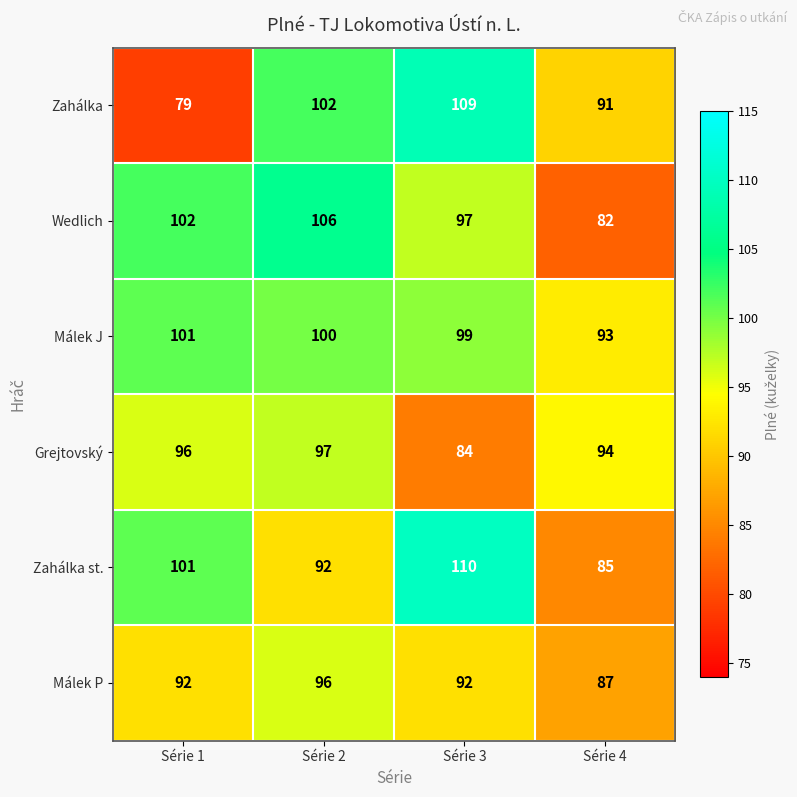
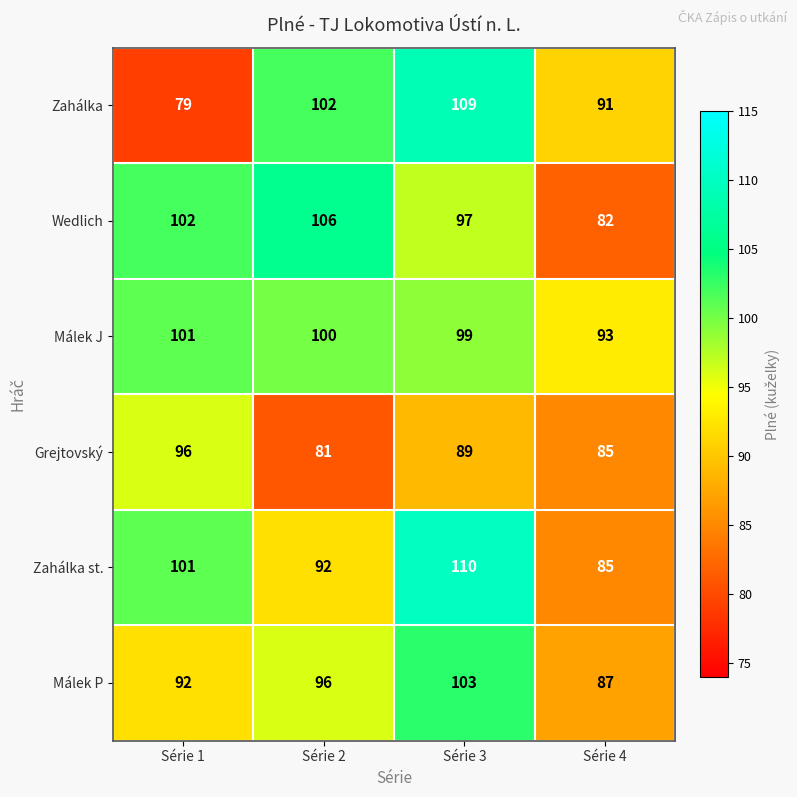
Grejtovský, Série 2: 97 -> 81
Grejtovský, Série 3: 84 -> 89
Grejtovský, Série 4: 94 -> 85
Málek P, Série 3: 92 -> 103
